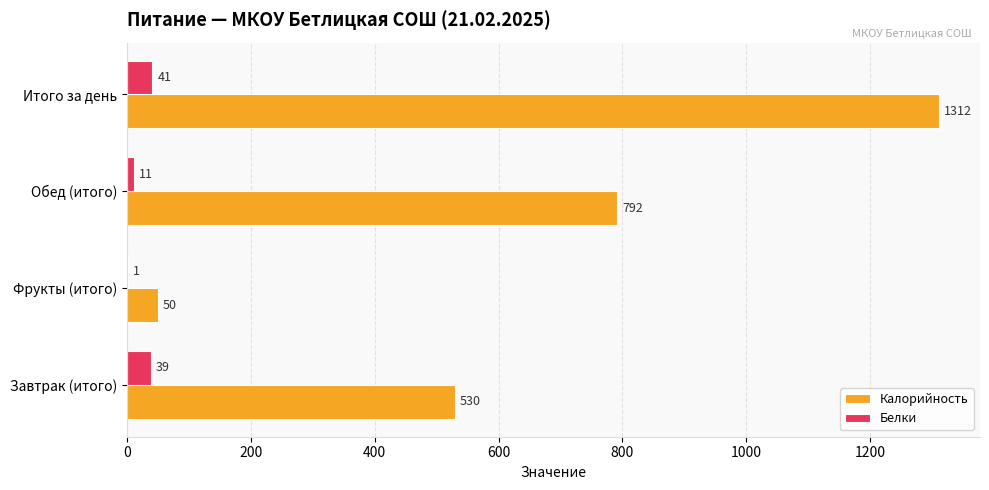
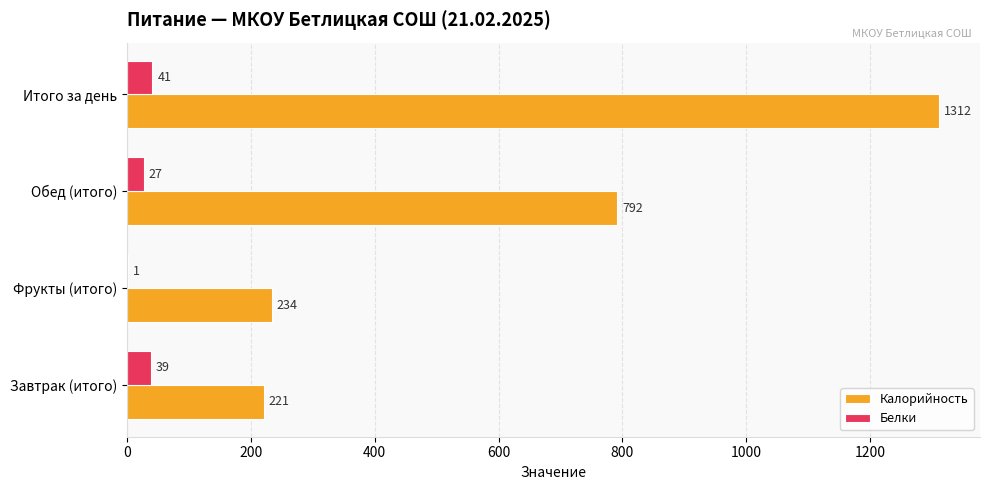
Белки, Обед (итого): 11 -> 27
Калорийность, Фрукты (итого): 50 -> 234
Калорийность, Завтрак (итого): 530 -> 221
